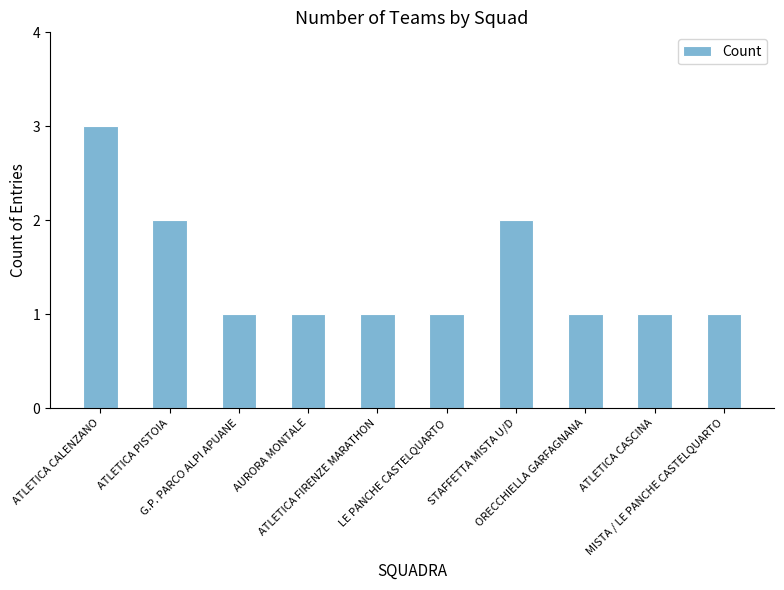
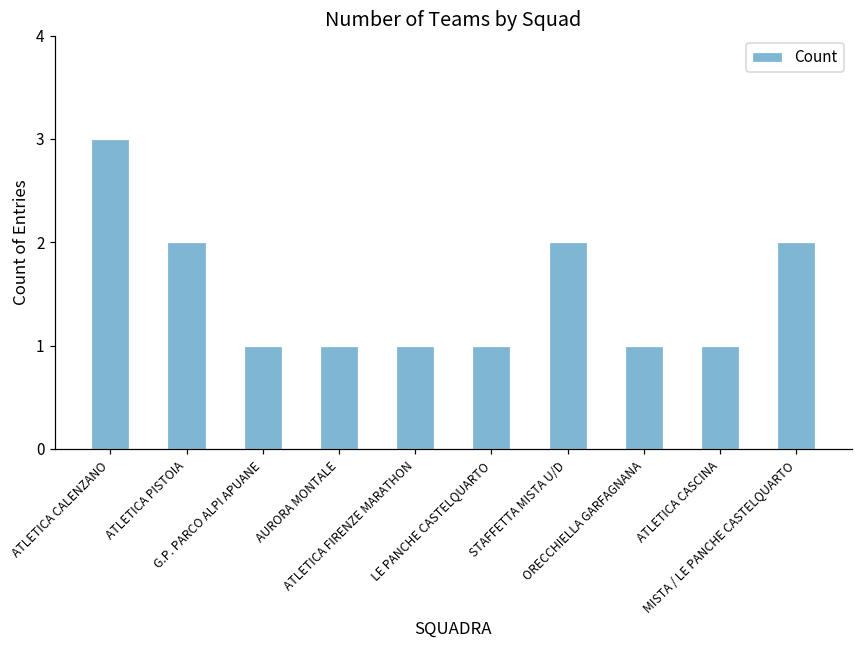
MISTA / LE PANCHE CASTELQUARTO: 1 -> 2
